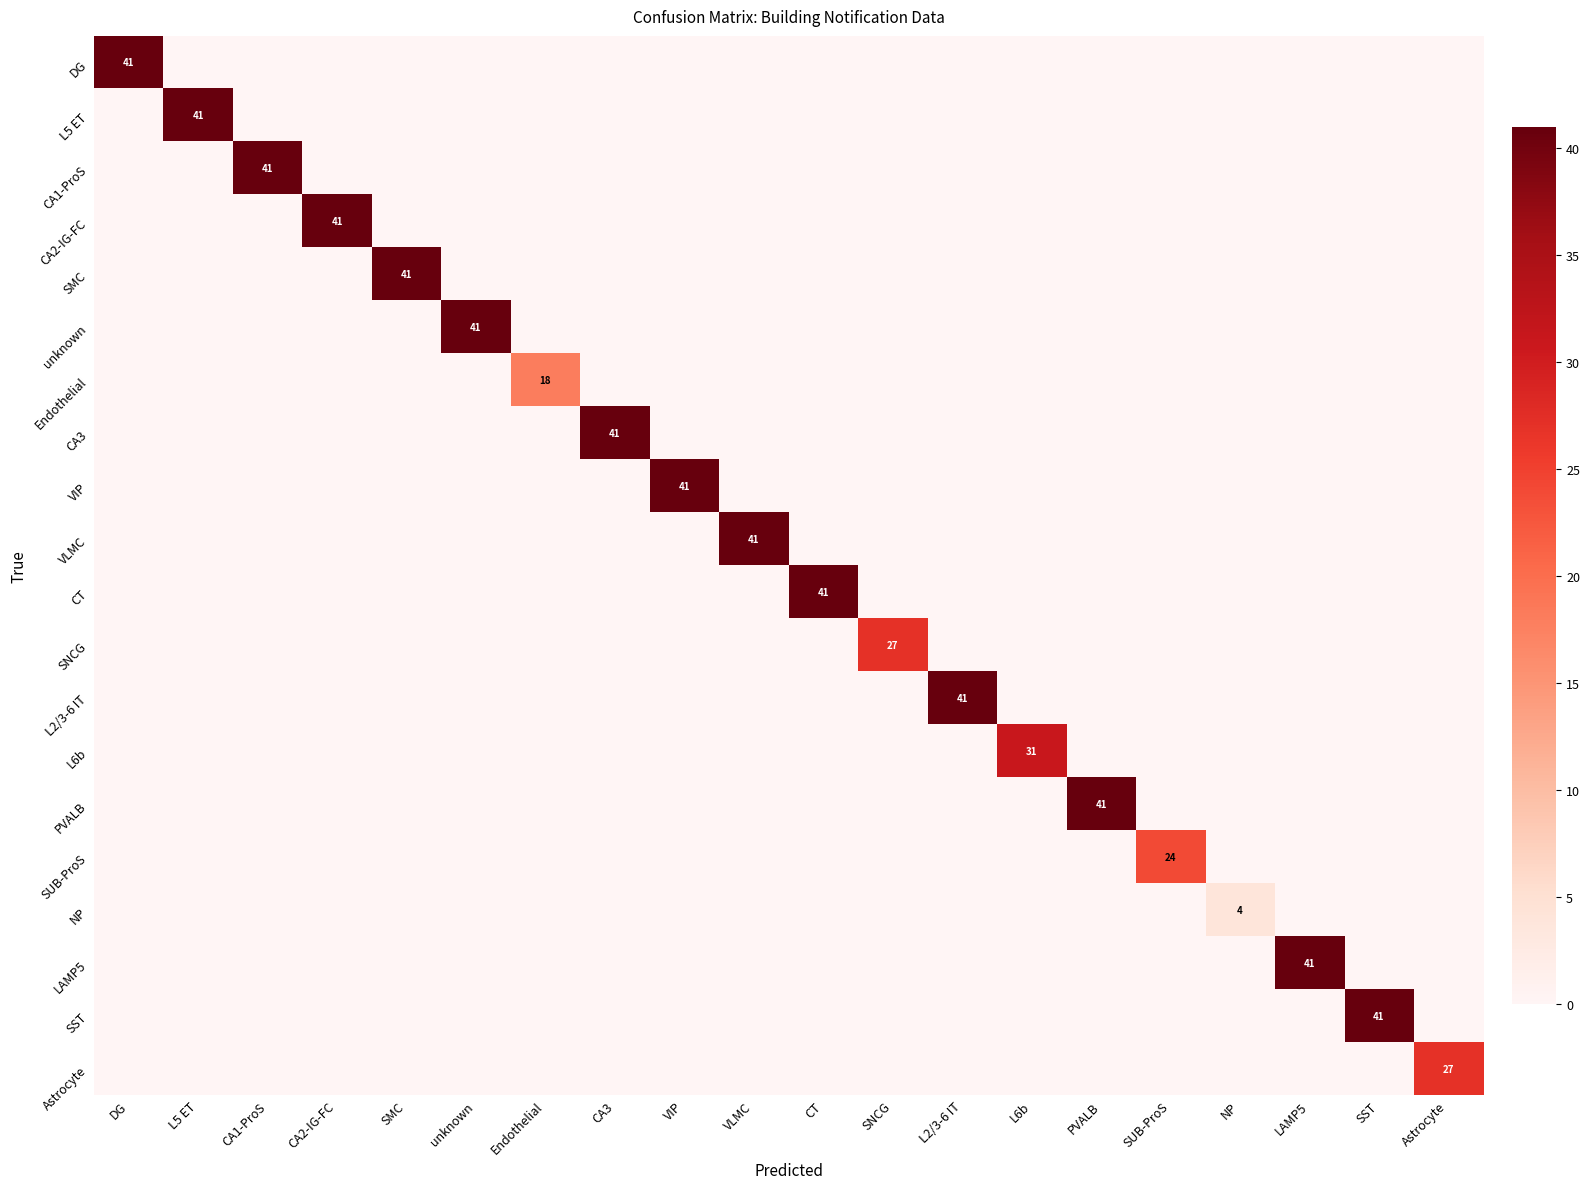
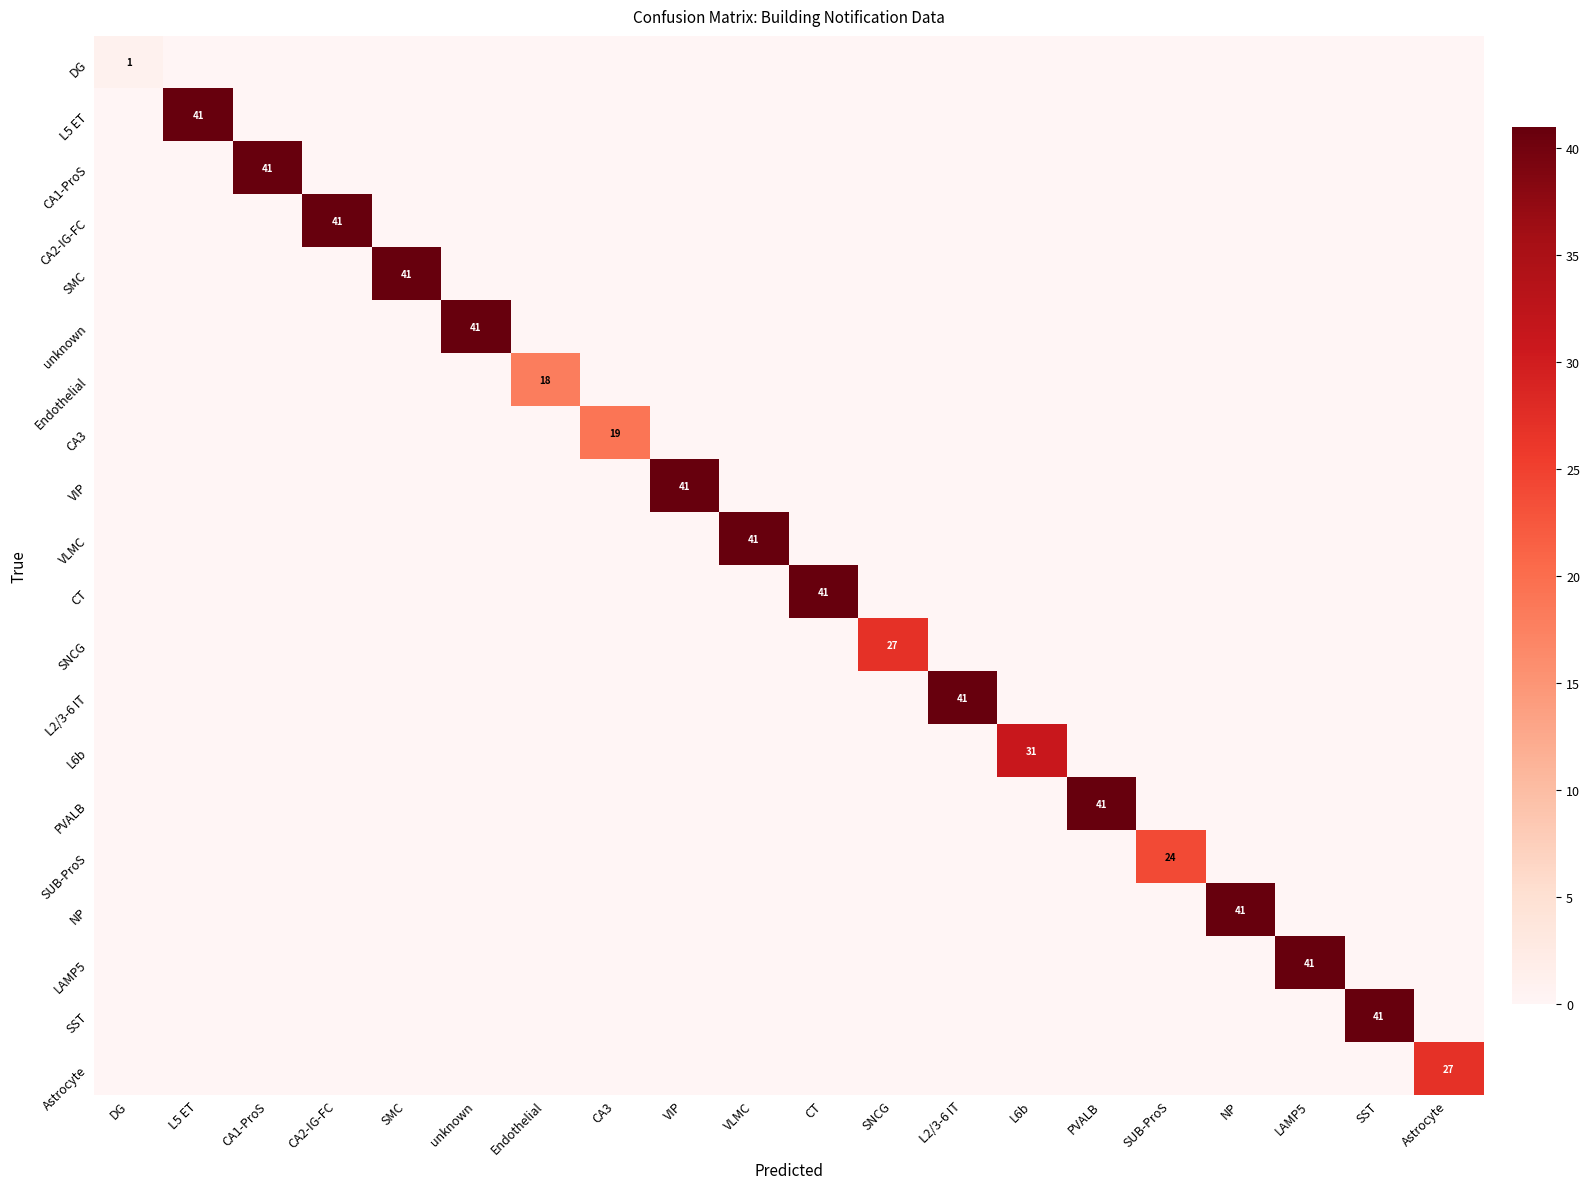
DG, DG: 41 -> 1
CA3, CA3: 41 -> 19
NP, NP: 4 -> 41
